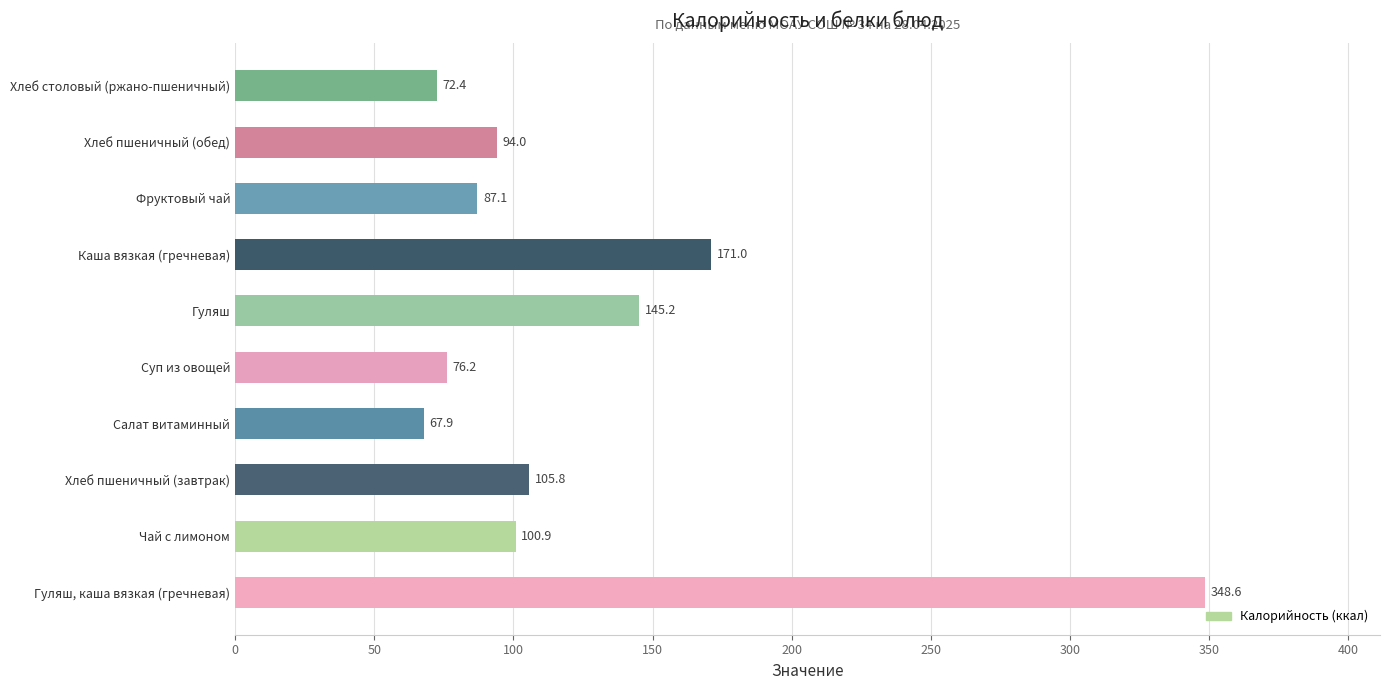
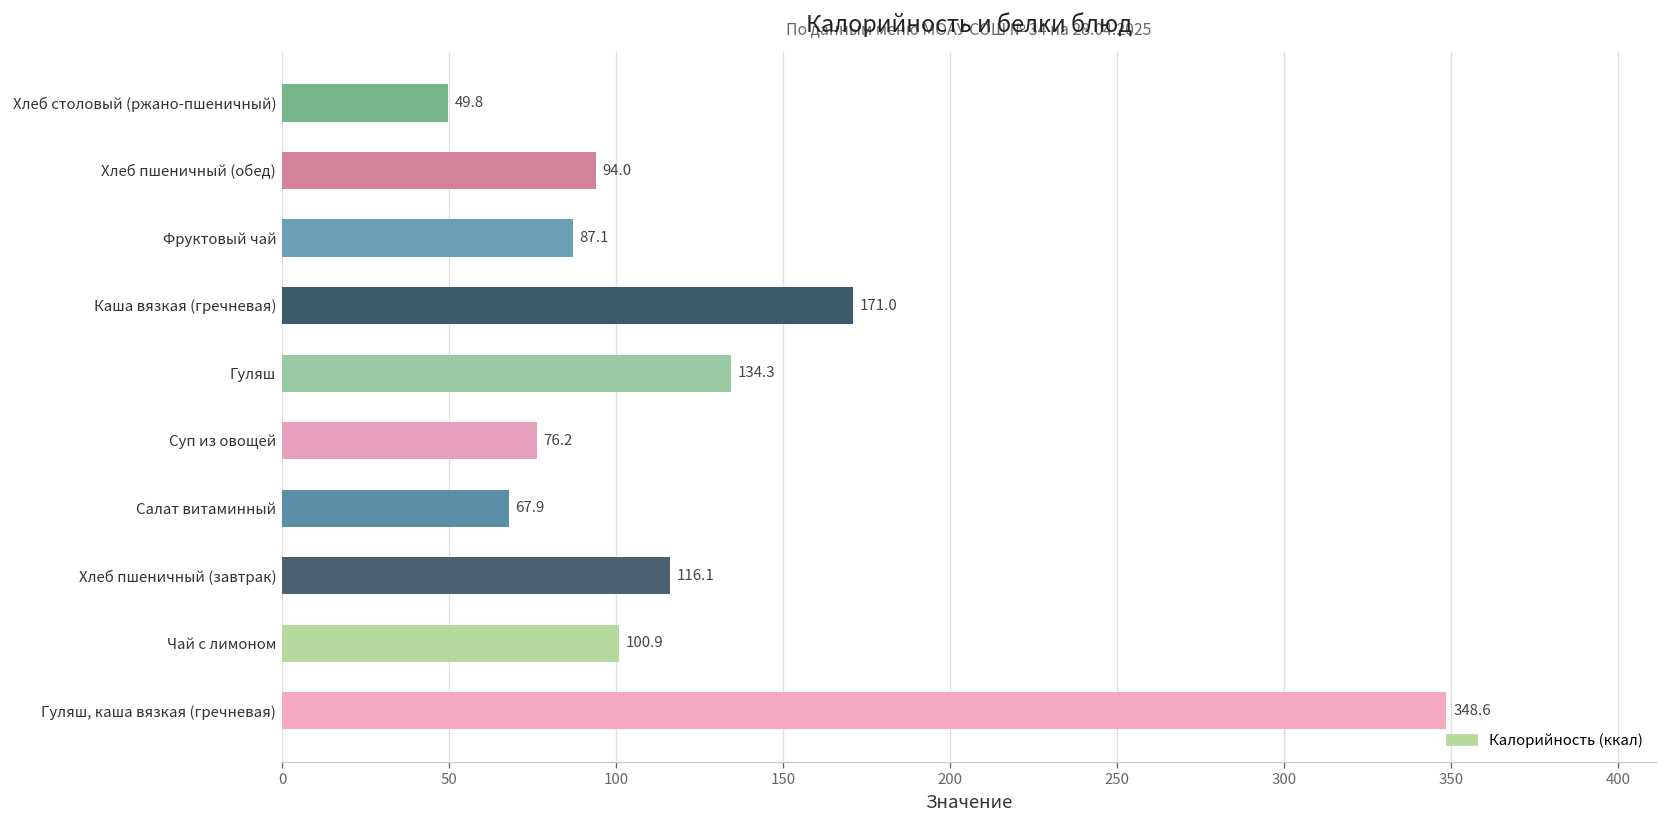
Хлеб столовый (ржано-пшеничный): 72.4 -> 49.8
Гуляш: 145.2 -> 134.3
Хлеб пшеничный (завтрак): 105.8 -> 116.1
